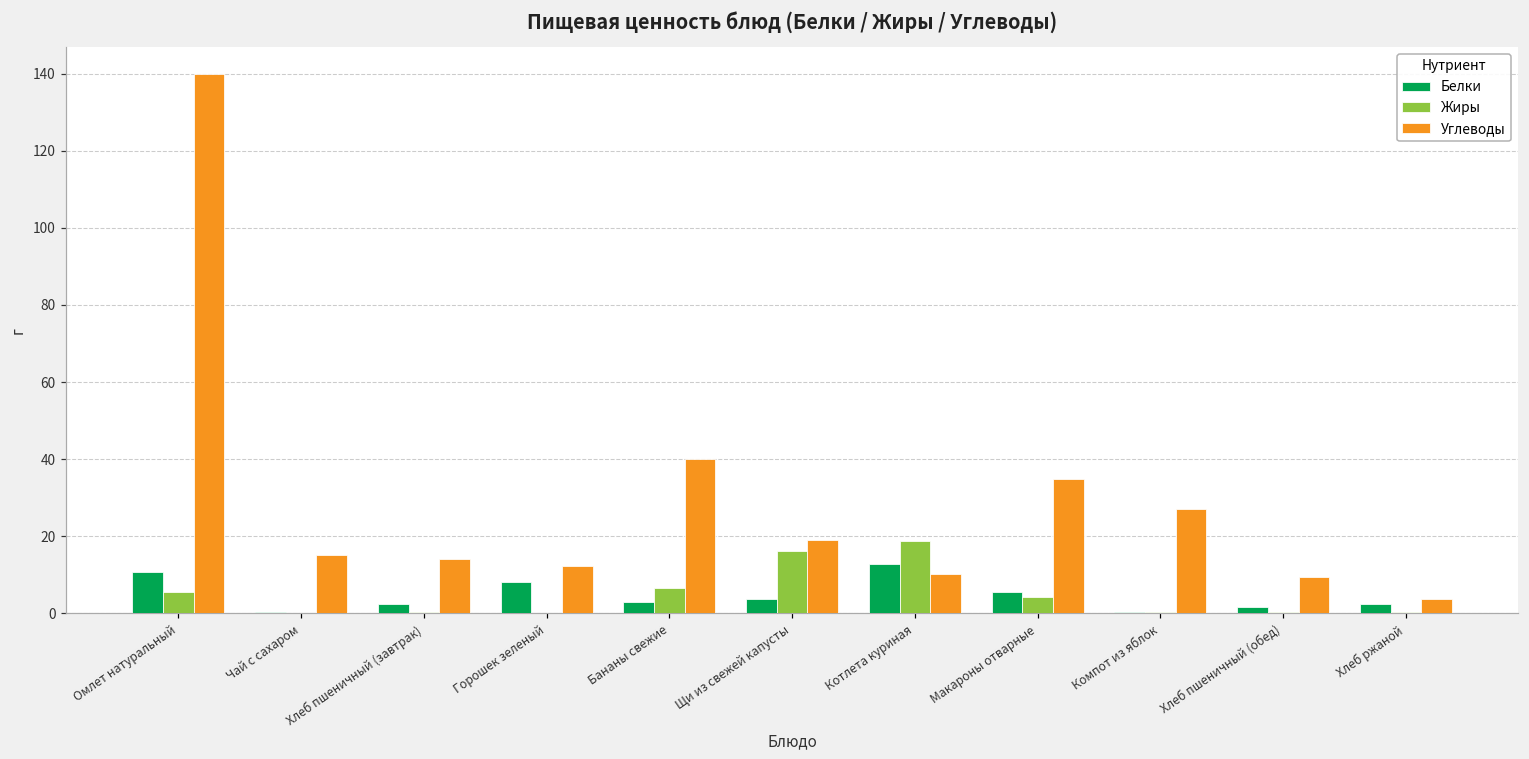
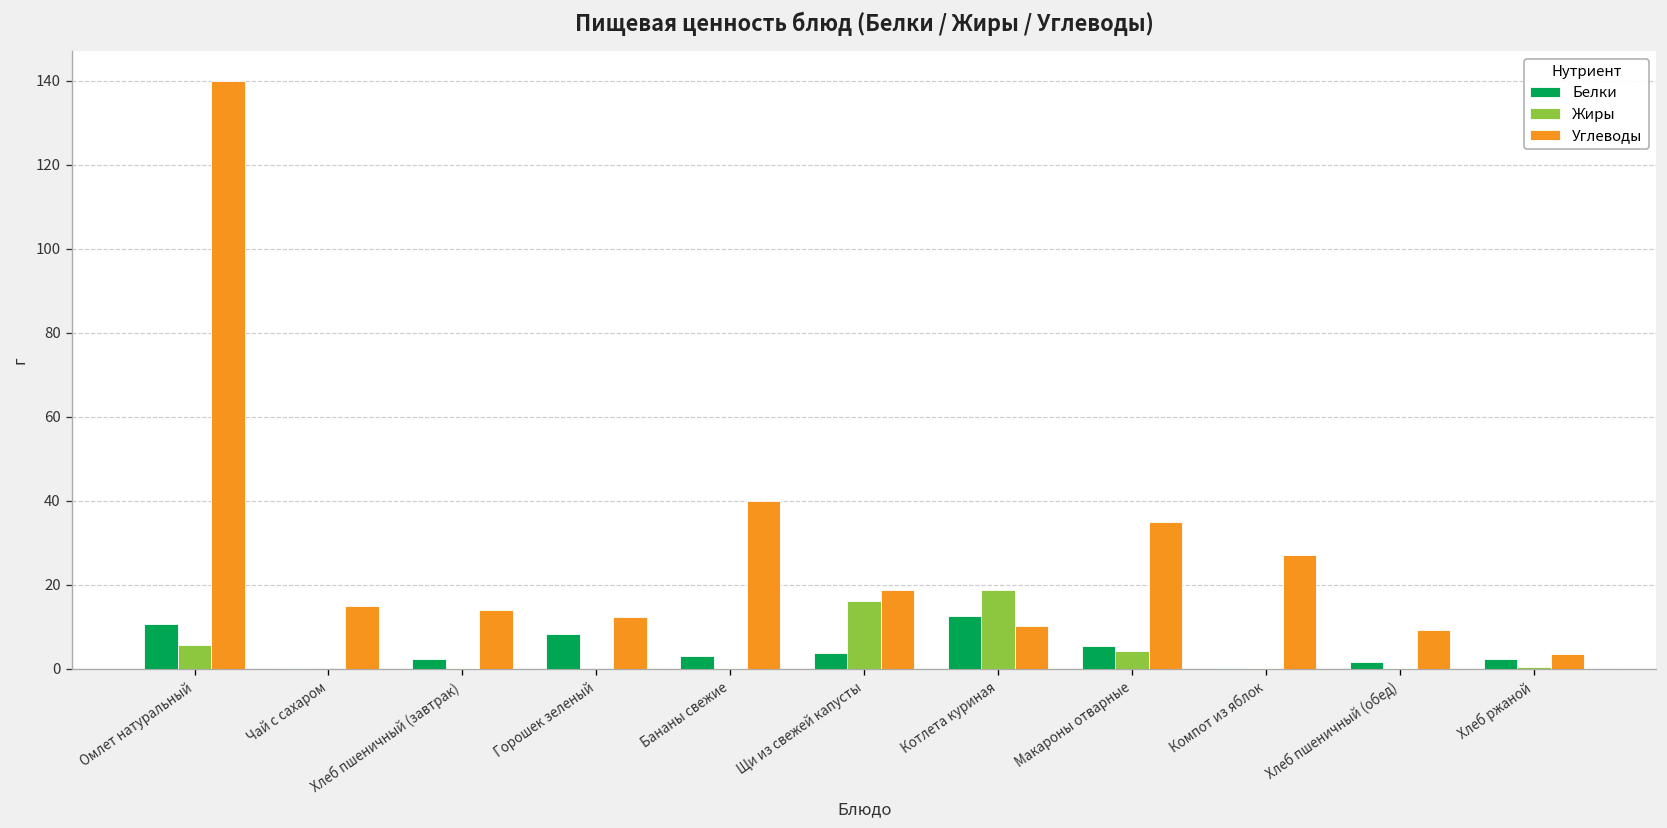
Жиры, Бананы свежие: 6 -> 0
